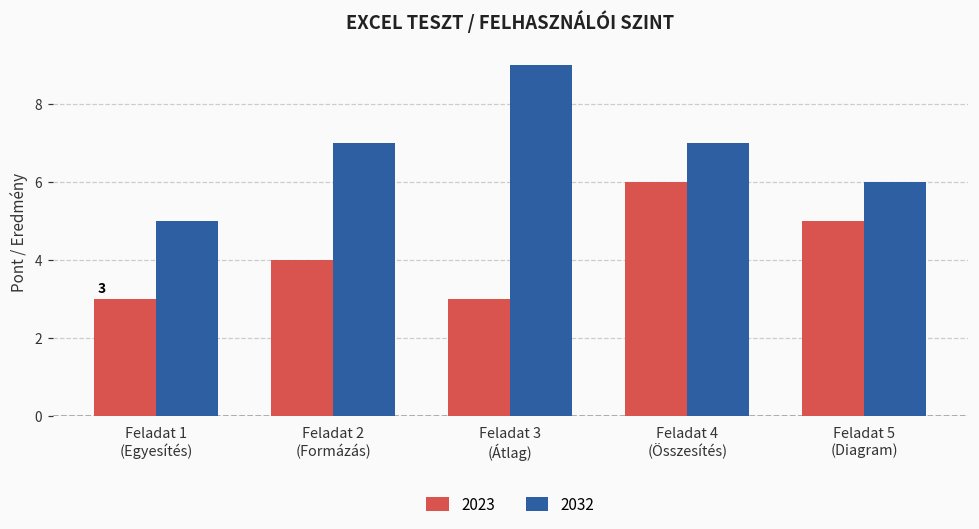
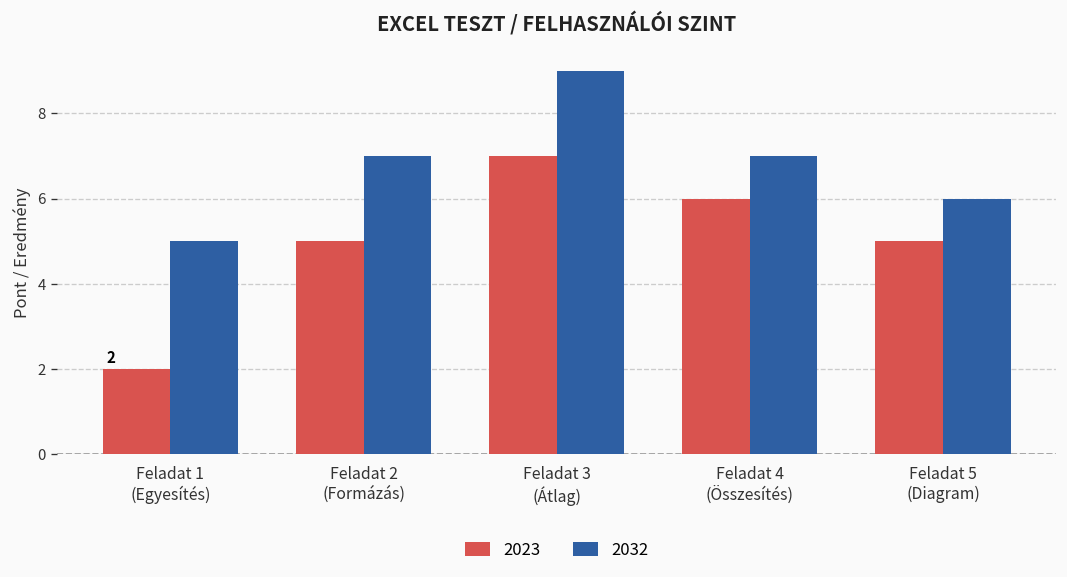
2023, Feladat 1 (Egyesítés): 3 -> 2
2023, Feladat 2 (Formázás): 4 -> 5
2023, Feladat 3 (Átlag): 3 -> 7
